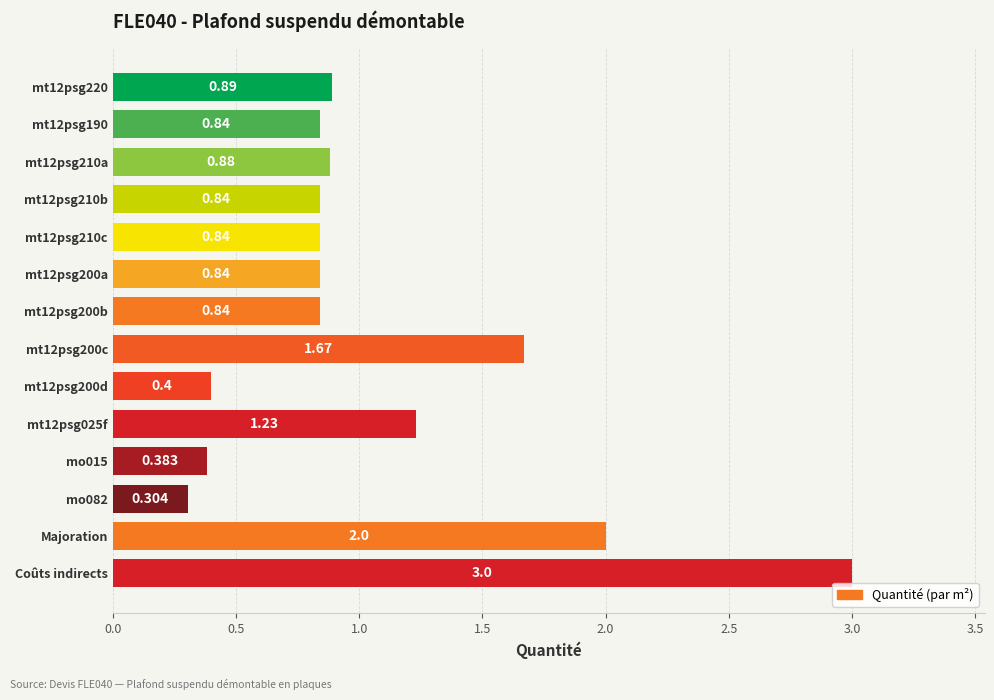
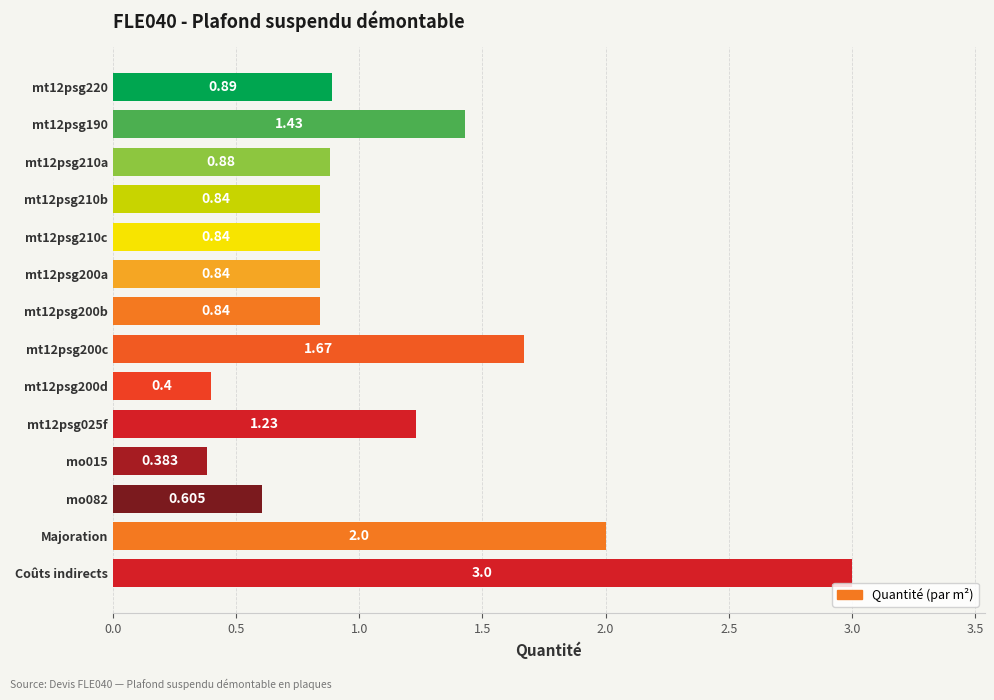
mt12psg190: 0.84 -> 1.43
mo082: 0.304 -> 0.605
